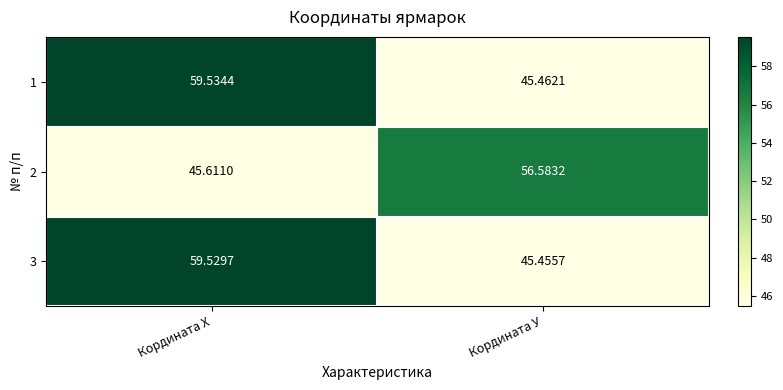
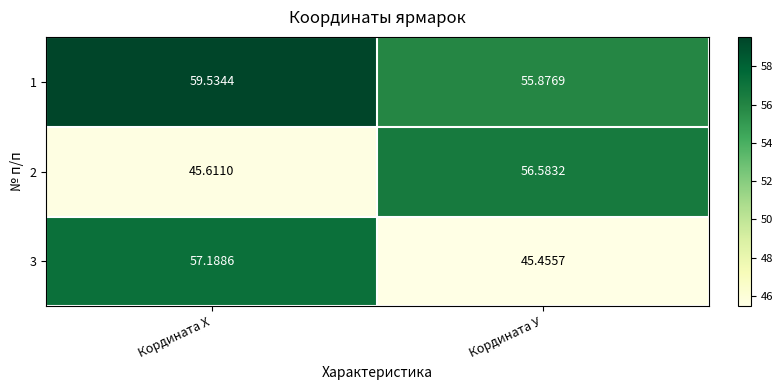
1, Кордината У: 45.4621 -> 55.8769
3, Кордината Х: 59.5297 -> 57.1886
